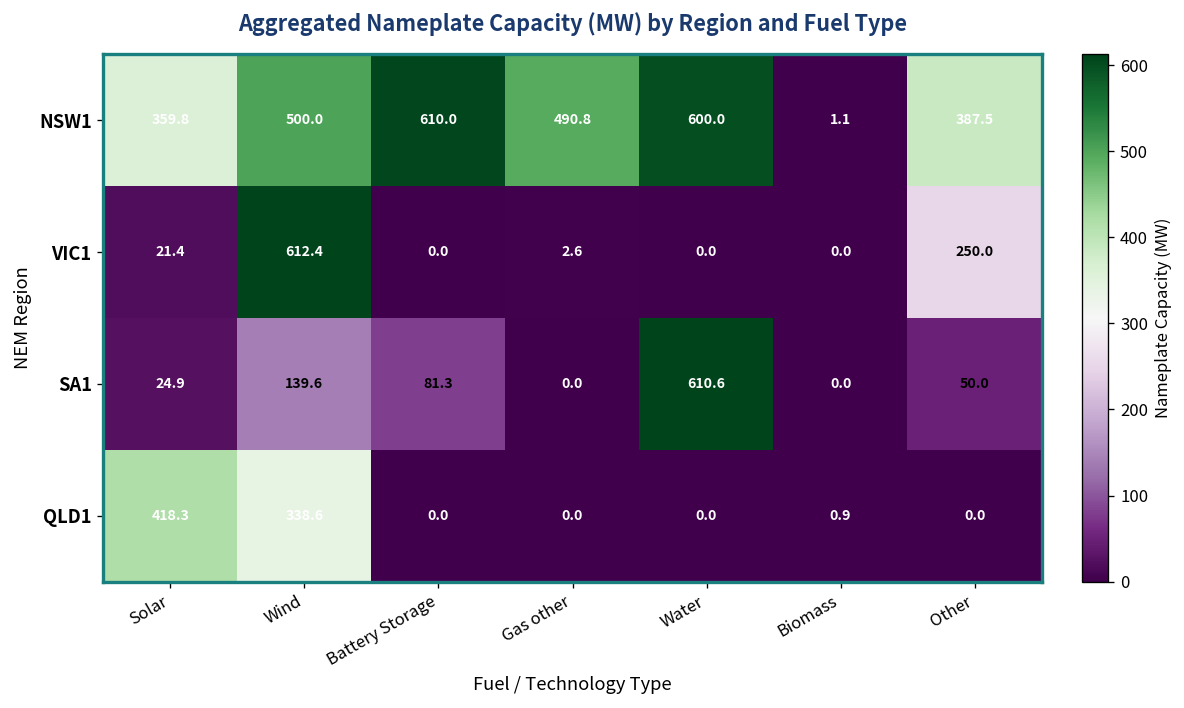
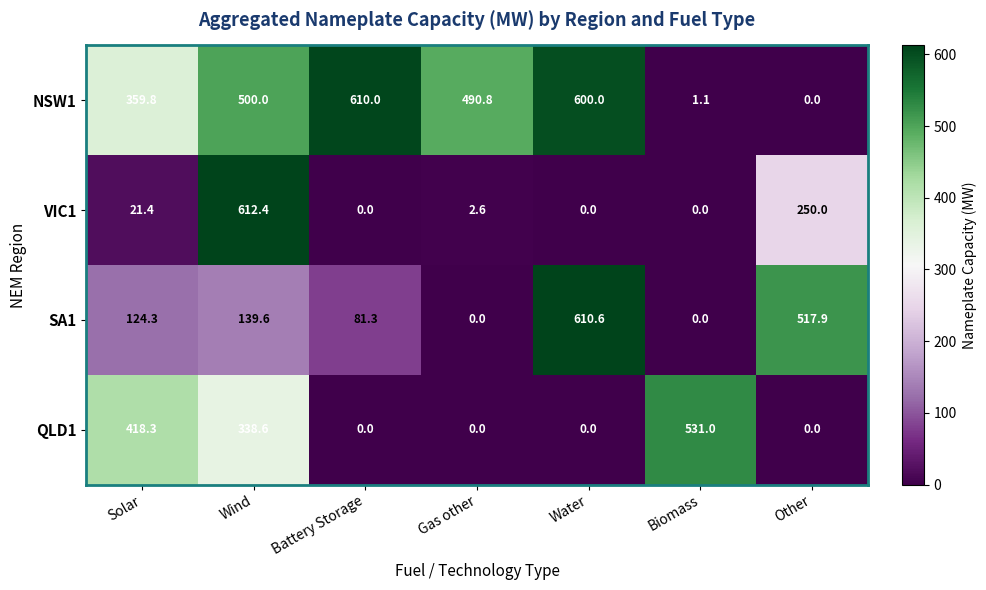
NSW1, Other: 387.5 -> 0.0
SA1, Solar: 24.9 -> 124.3
SA1, Other: 50.0 -> 517.9
QLD1, Biomass: 0.9 -> 531.0
